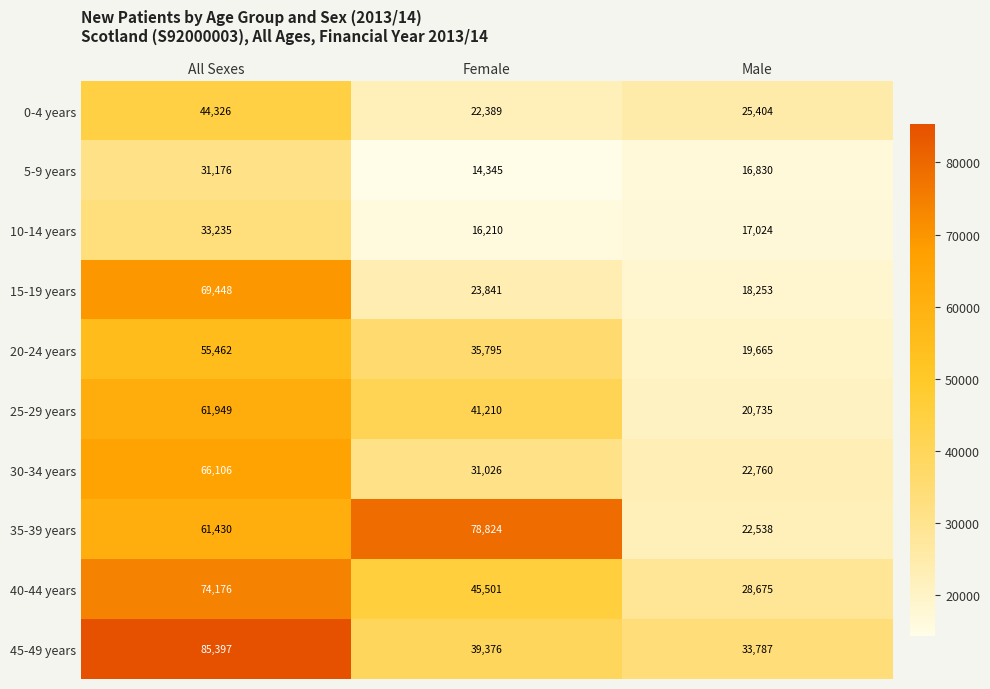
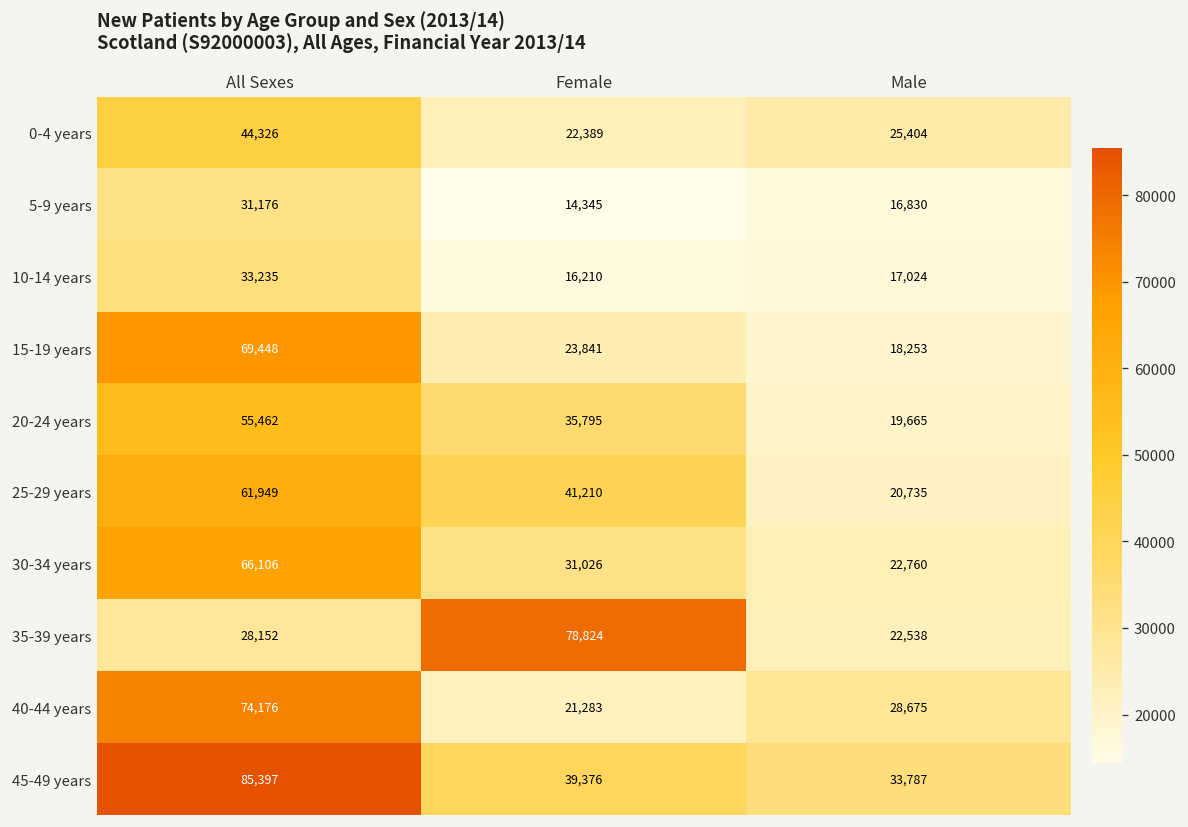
35-39 years, All Sexes: 61,430 -> 28,152
40-44 years, Female: 45,501 -> 21,283
